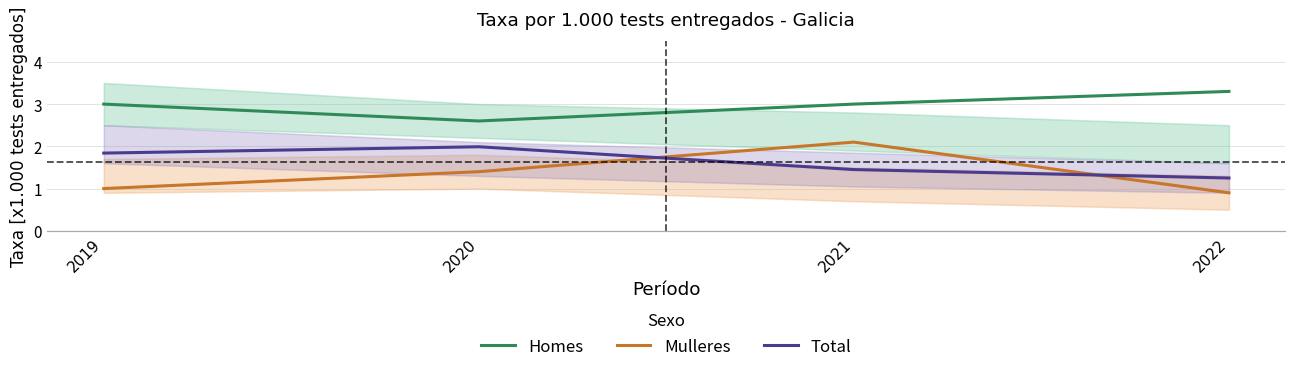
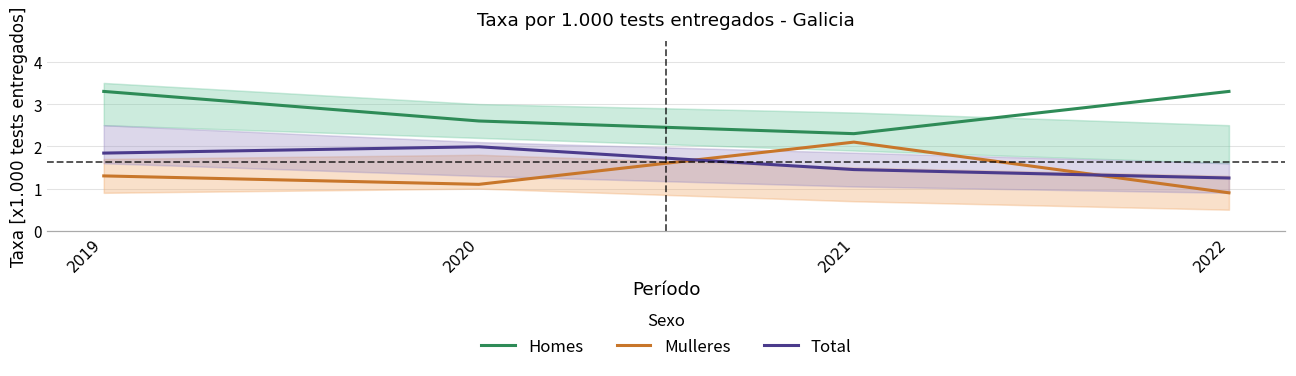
Homes, 2019: 3.0 -> 3.3
Mulleres, 2019: 1.0 -> 1.3
Mulleres, 2020: 1.4 -> 1.1
Homes, 2021: 3.0 -> 2.3
